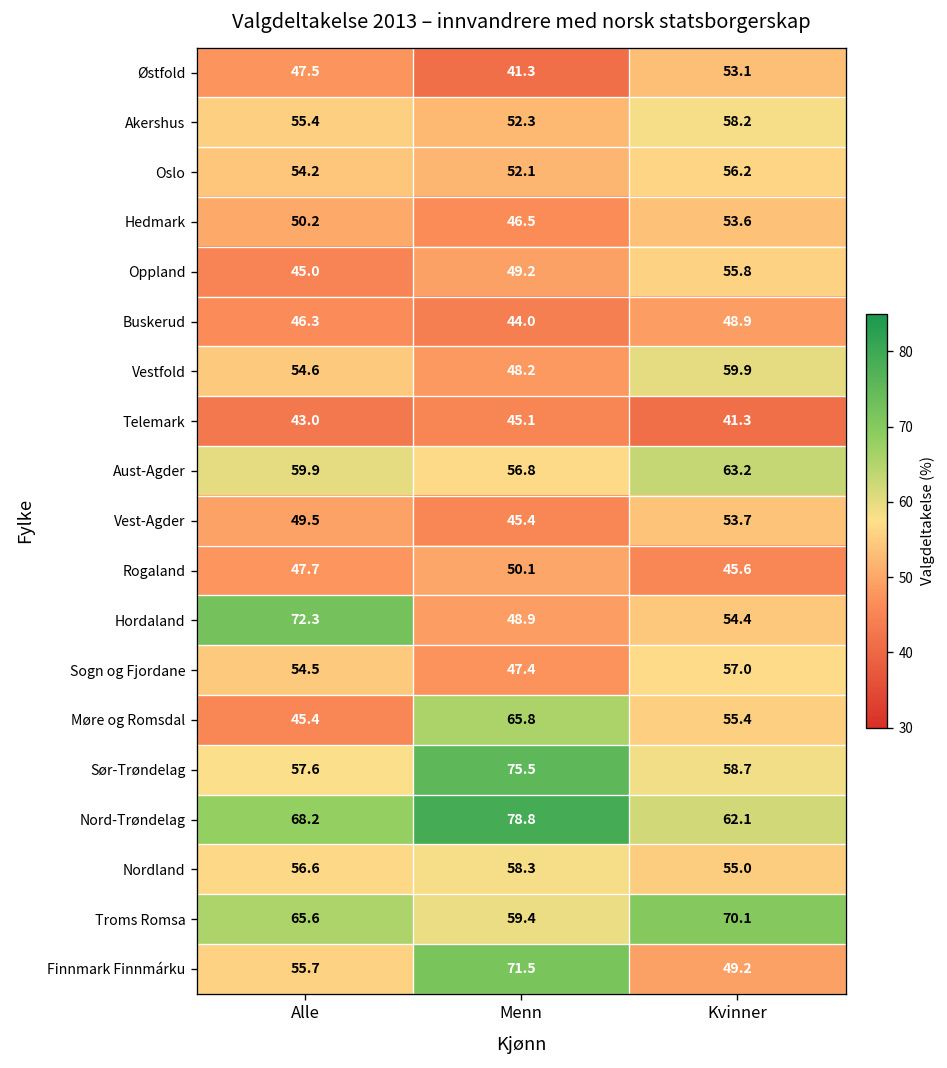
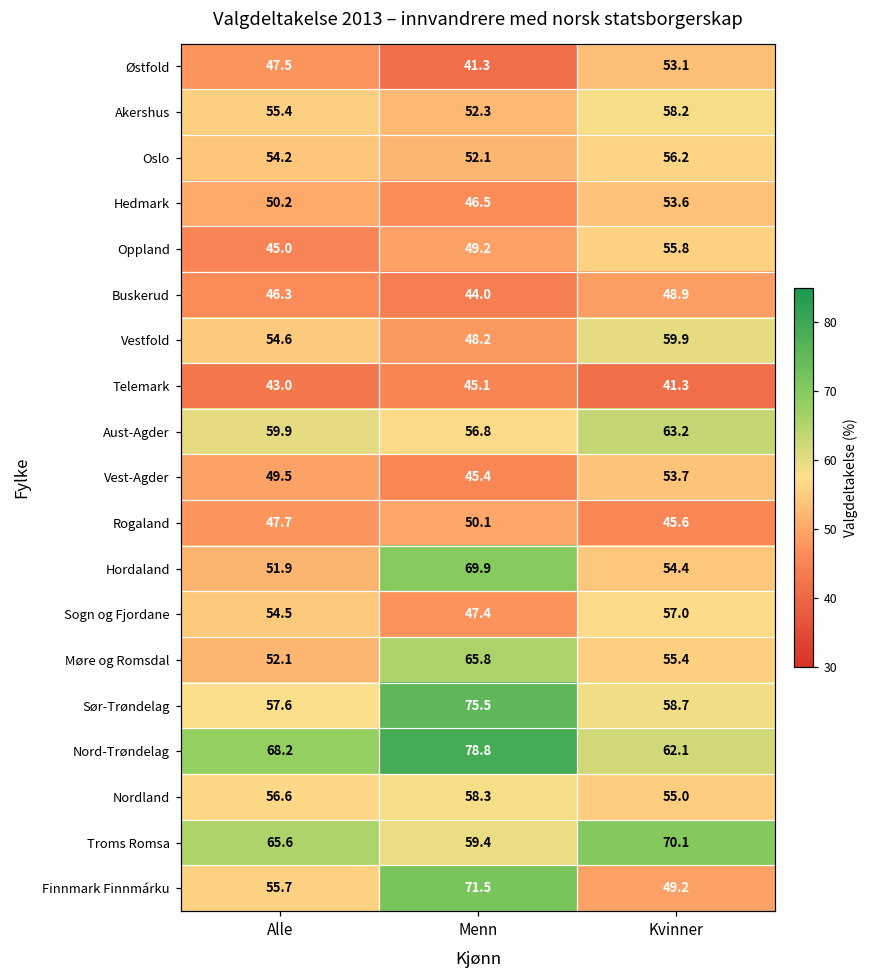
Hordaland, Alle: 72.3 -> 51.9
Hordaland, Menn: 48.9 -> 69.9
Møre og Romsdal, Alle: 45.4 -> 52.1
